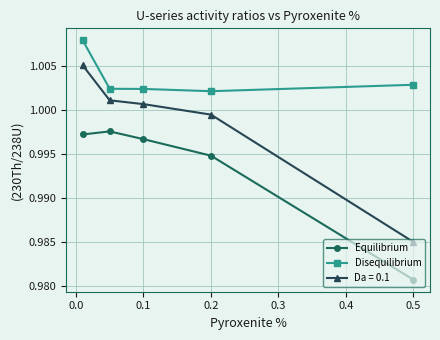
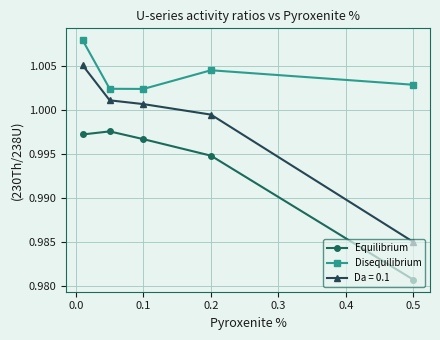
Disequilibrium, 0.2: 1.002 -> 1.004
